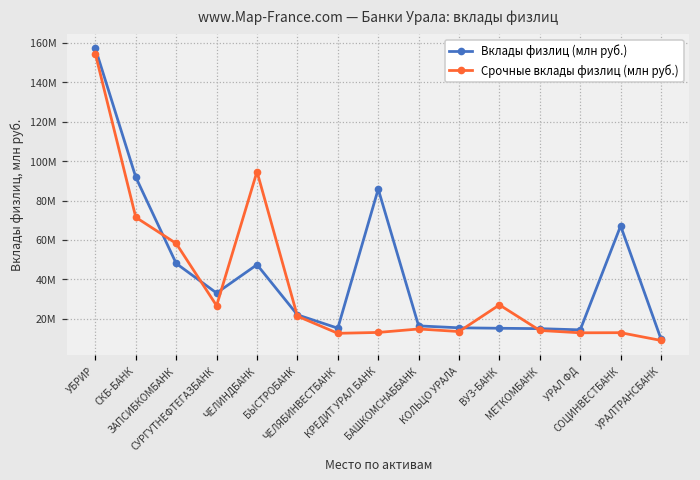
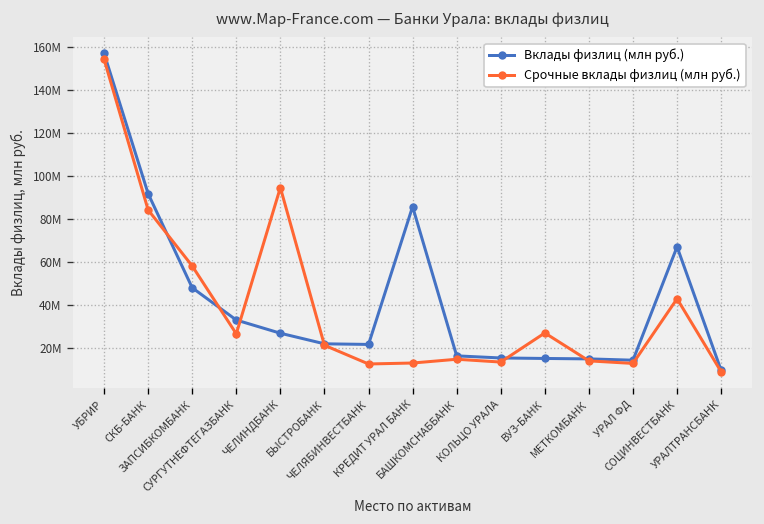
Срочные вклады физлиц (млн руб.), СКБ-БАНК: 72000000 -> 84000000
Вклады физлиц (млн руб.), ЧЕЛИНДБАНК: 47000000 -> 27000000
Вклады физлиц (млн руб.), ЧЕЛЯБИНВЕСТБАНК: 15000000 -> 22000000
Срочные вклады физлиц (млн руб.), СОЦИНВЕСТБАНК: 13000000 -> 43000000
